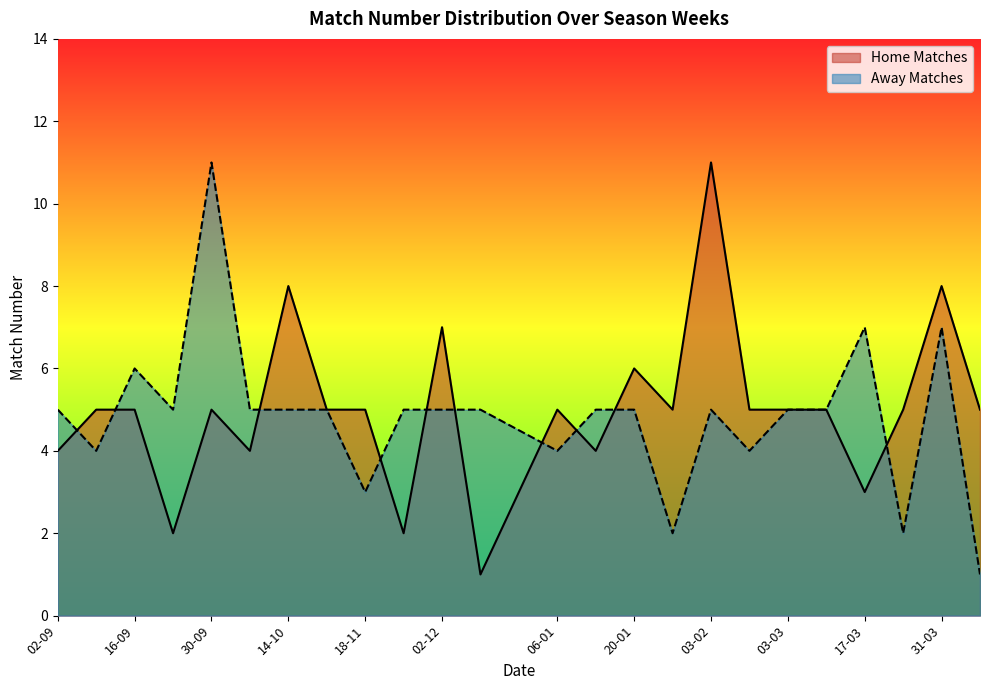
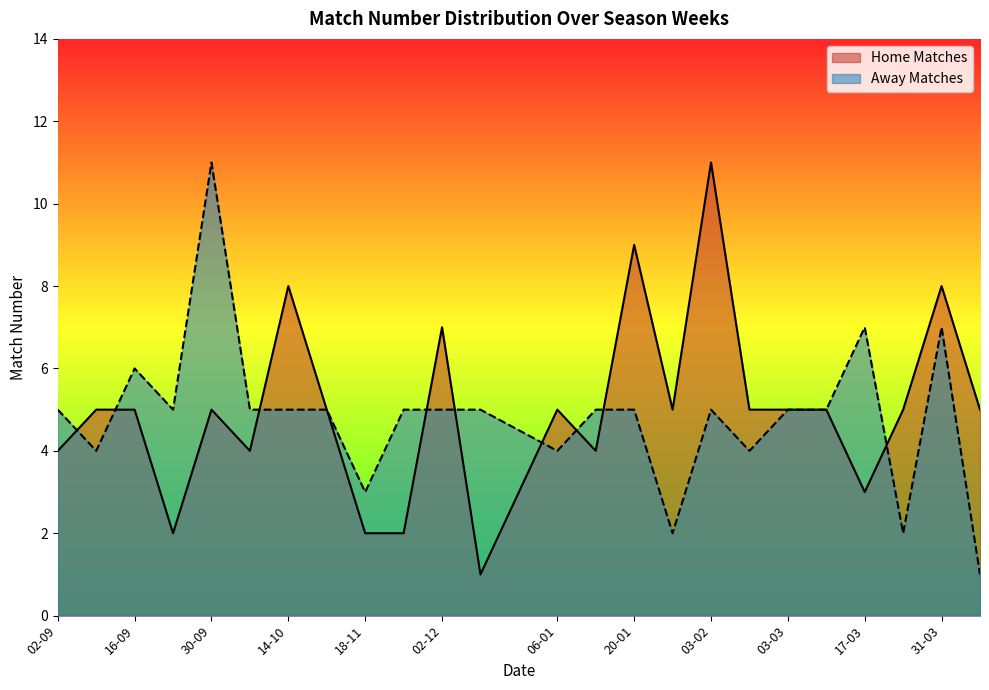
Home Matches, 18-11: 5 -> 2
Home Matches, 20-01: 6 -> 9
